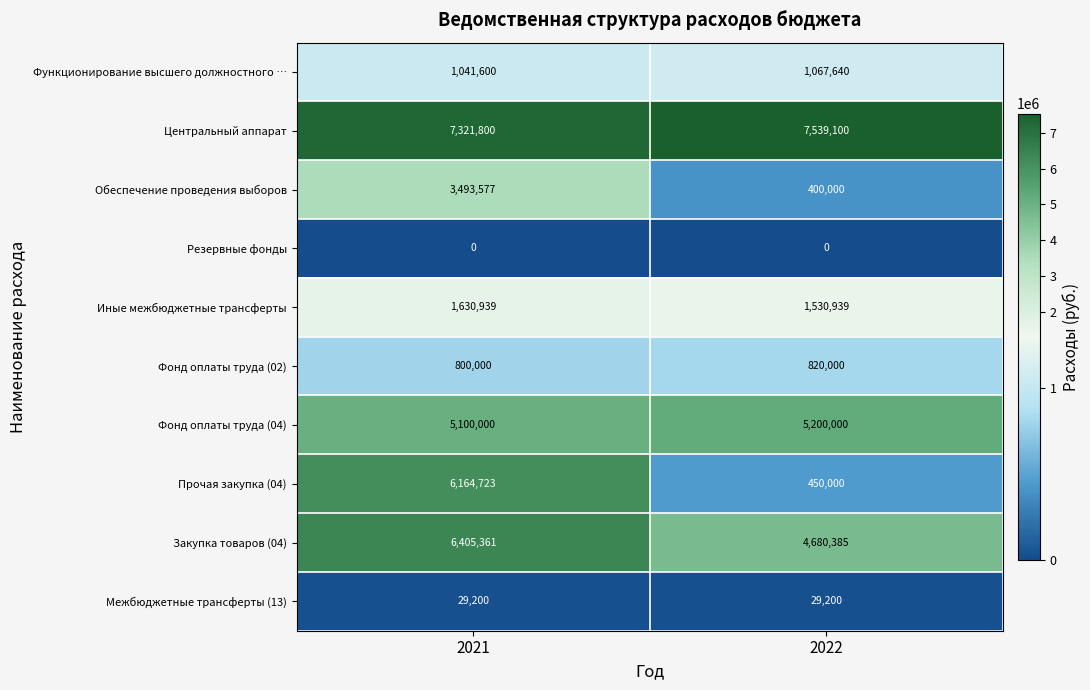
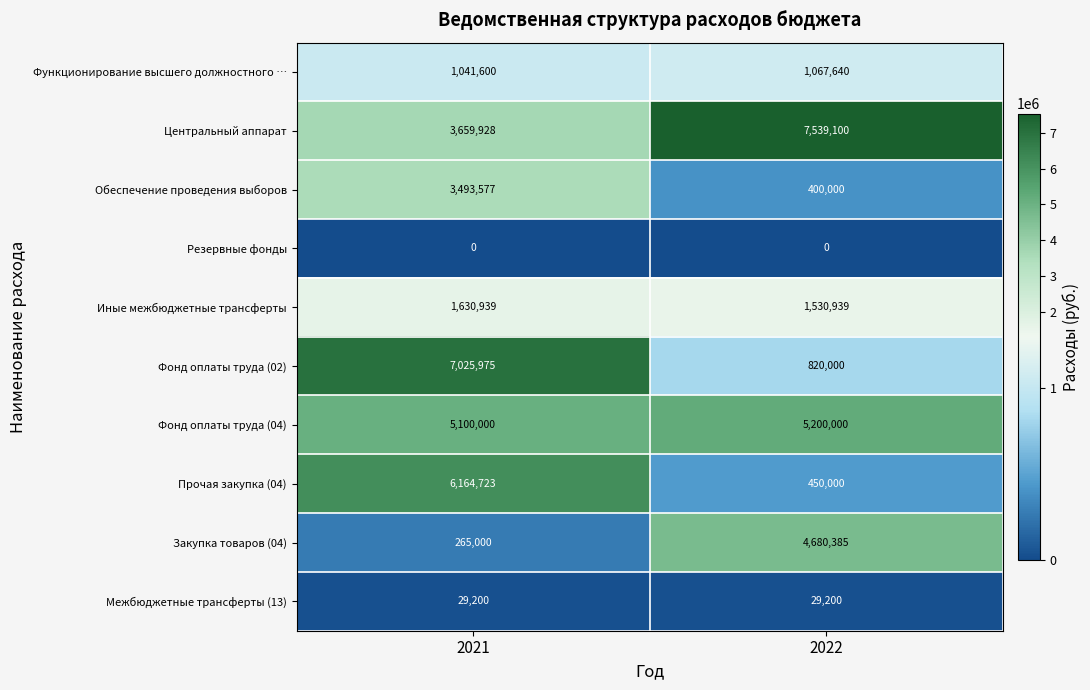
Центральный аппарат, 2021: 7,321,800 -> 3,659,928
Фонд оплаты труда (02), 2021: 800,000 -> 7,025,975
Закупка товаров (04), 2021: 6,405,361 -> 265,000
